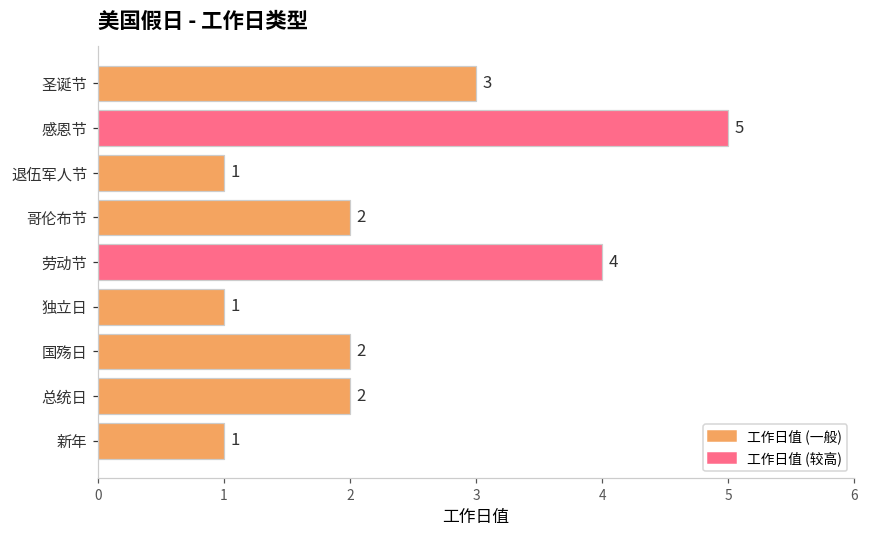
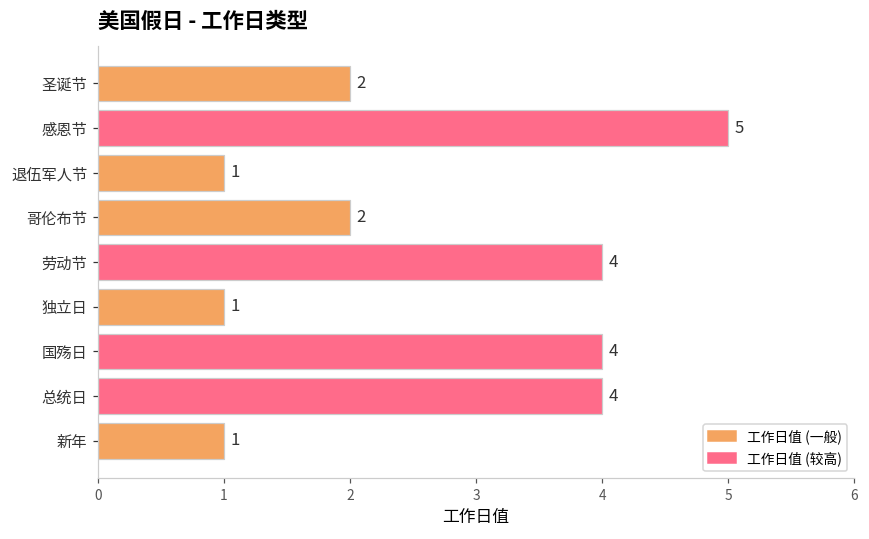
圣诞节: 3 -> 2
国殇日: 2 -> 4
总统日: 2 -> 4
